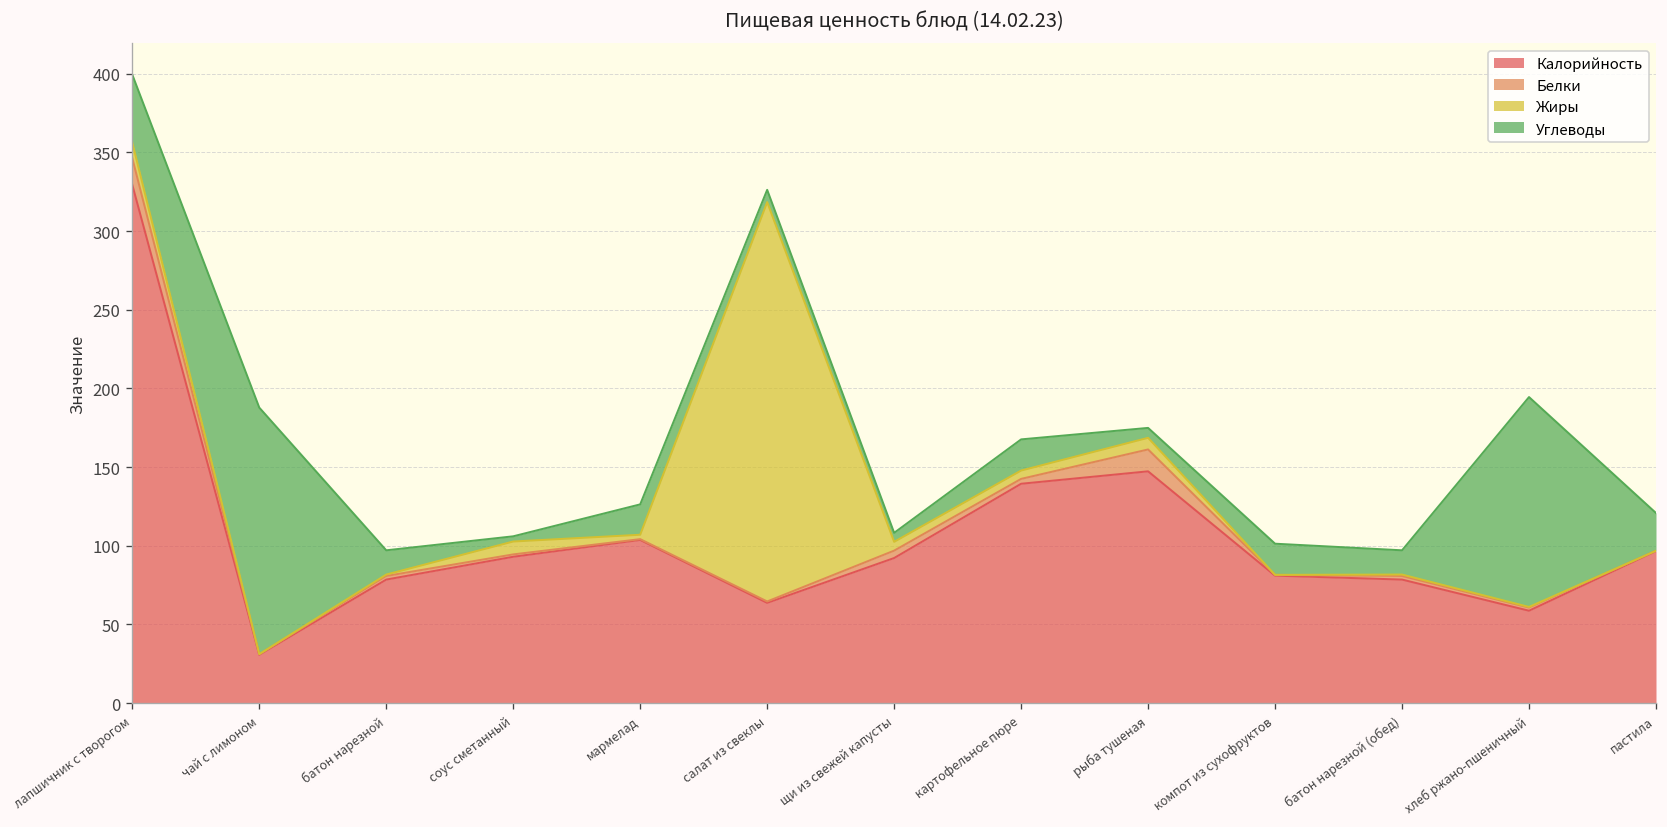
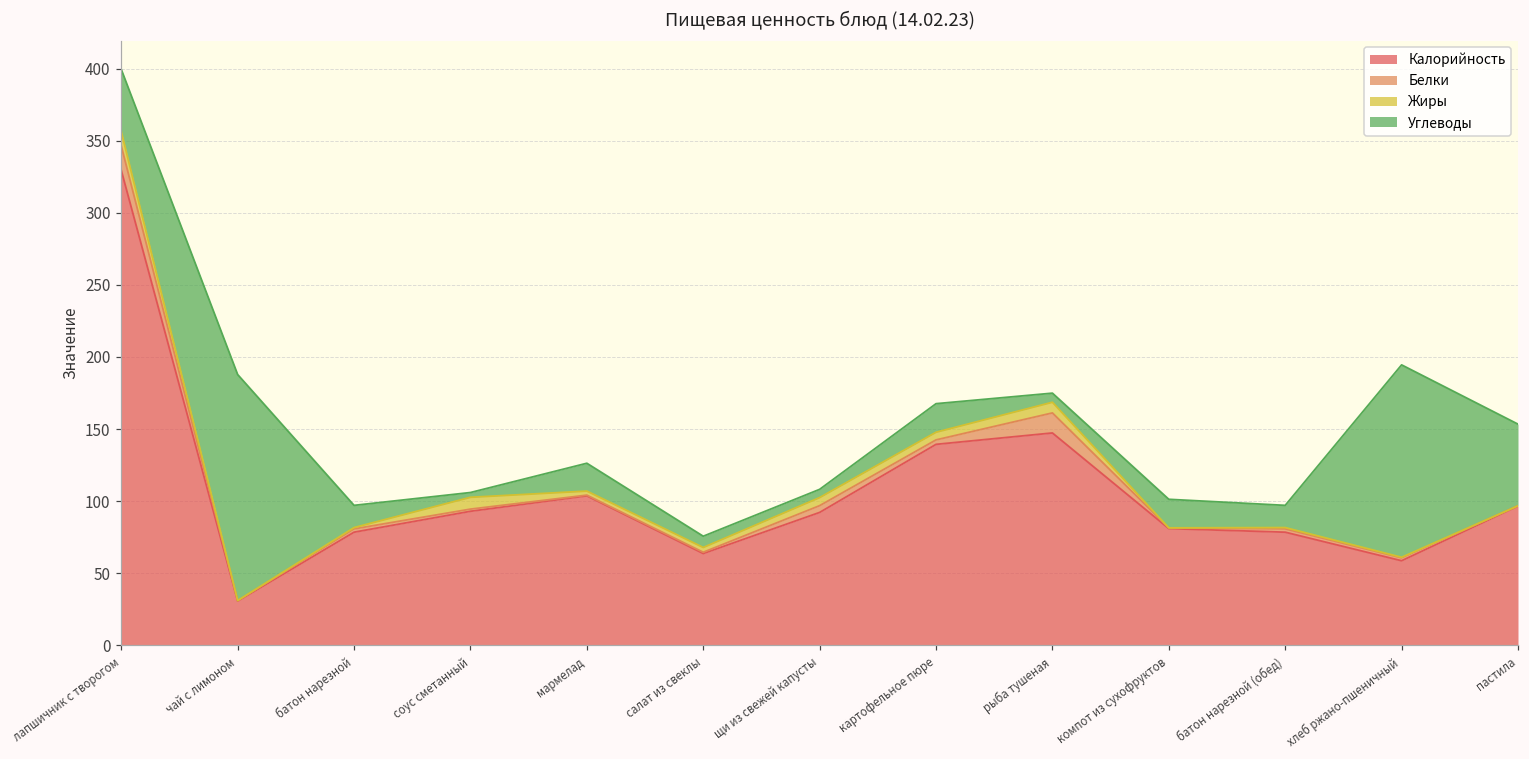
Жиры, салат из свеклы: 254 -> 3
Углеводы, пастила: 24 -> 57
